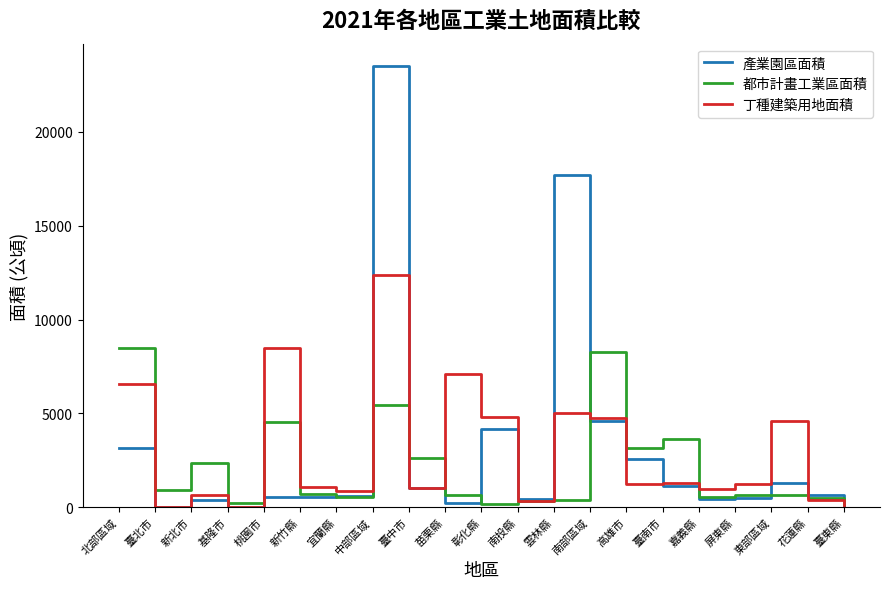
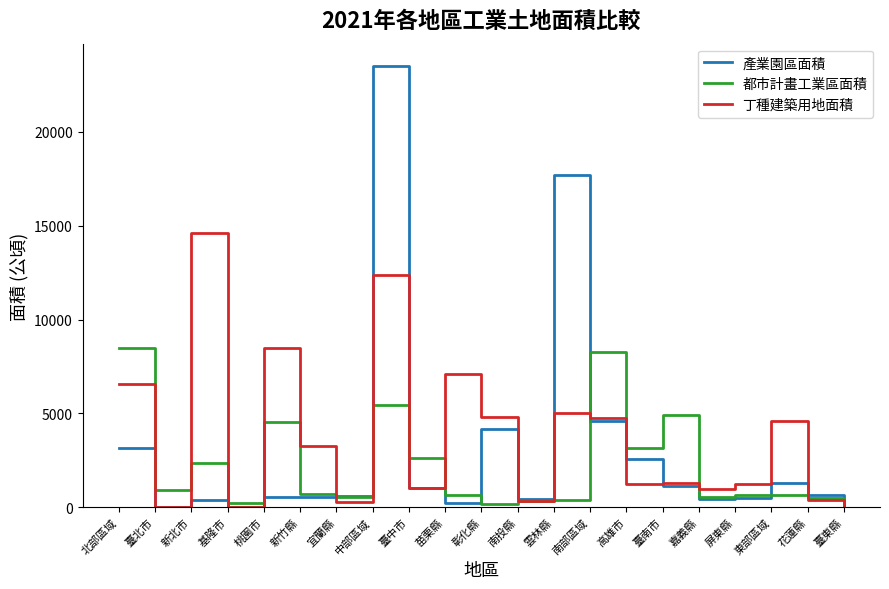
丁種建築用地面積, 新北市: 600 -> 14600
丁種建築用地面積, 新竹縣: 1100 -> 3300
丁種建築用地面積, 宜蘭縣: 900 -> 300
都市計畫工業區面積, 臺南市: 3600 -> 4900
